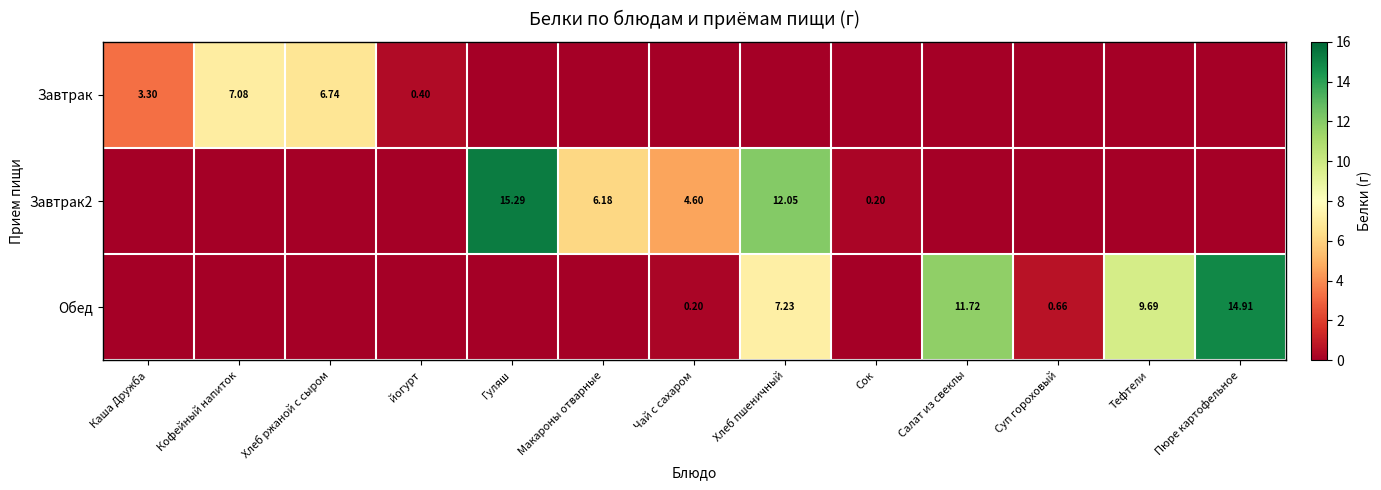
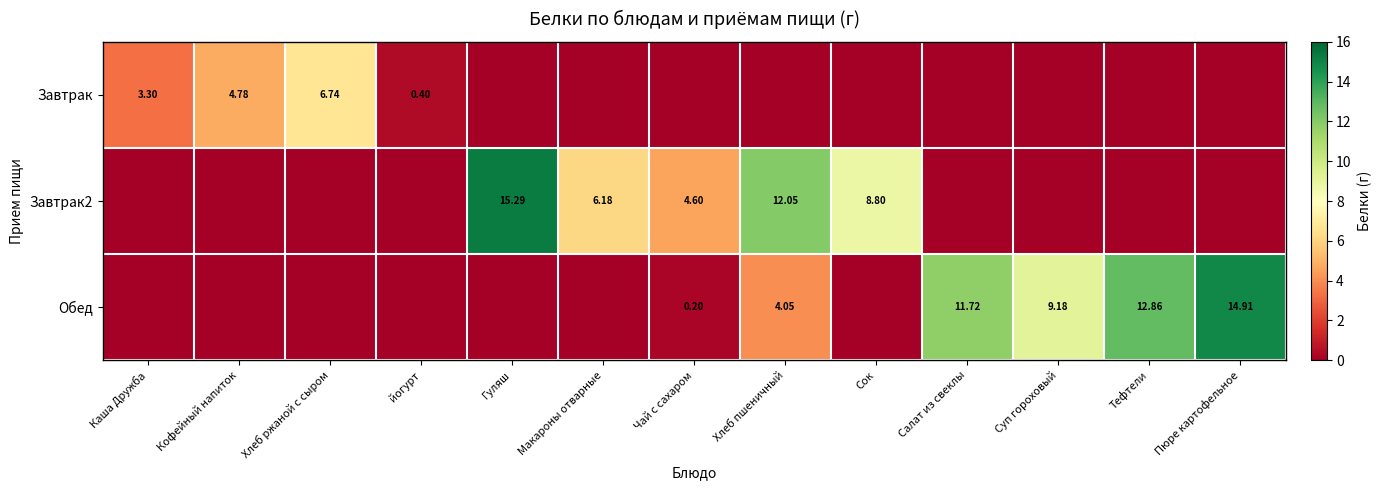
Завтрак, Кофейный напиток: 7.08 -> 4.78
Завтрак2, Сок: 0.20 -> 8.80
Обед, Хлеб пшеничный: 7.23 -> 4.05
Обед, Суп гороховый: 0.66 -> 9.18
Обед, Тефтели: 9.69 -> 12.86
